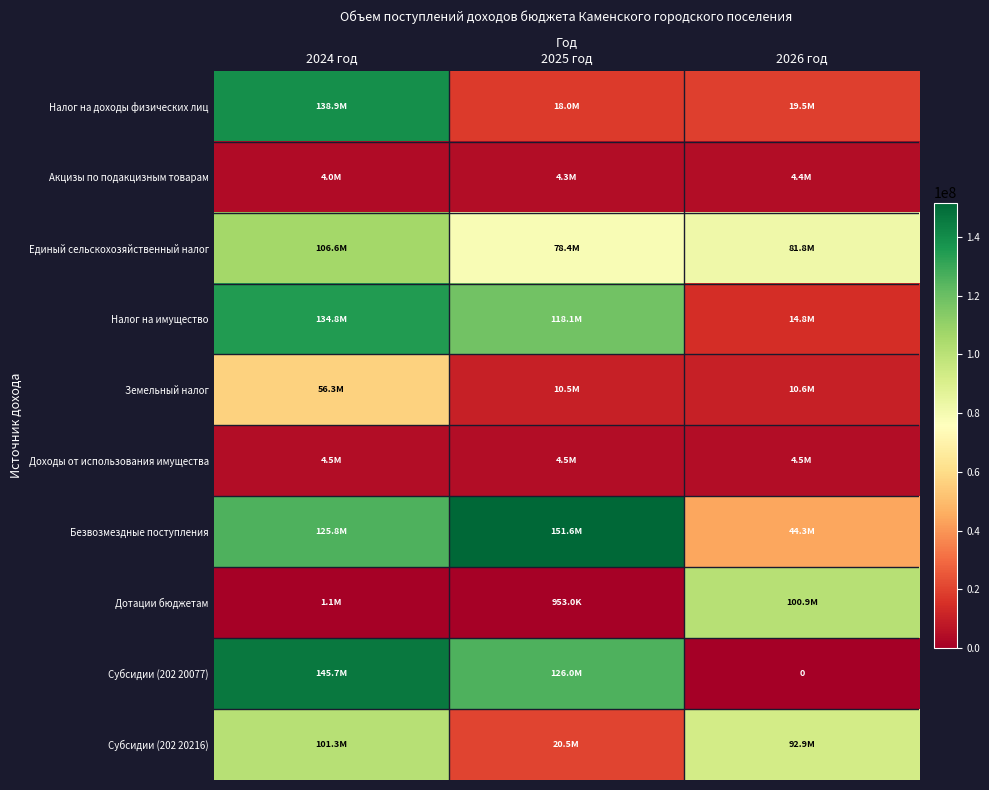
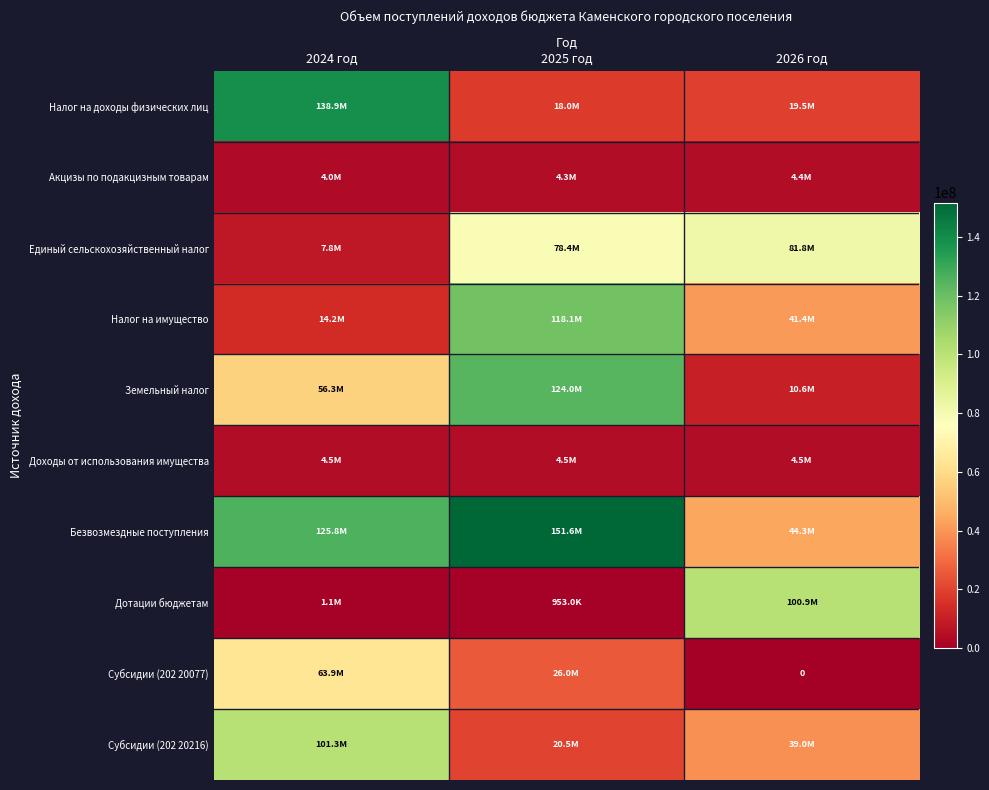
Единый сельскохозяйственный налог, 2024 год: 106.6M -> 7.8M
Налог на имущество, 2024 год: 134.8M -> 14.2M
Налог на имущество, 2026 год: 14.8M -> 41.4M
Земельный налог, 2025 год: 10.5M -> 124.0M
Субсидии (202 20077), 2024 год: 145.7M -> 63.9M
Субсидии (202 20077), 2025 год: 126.0M -> 26.0M
Субсидии (202 20216), 2026 год: 92.9M -> 39.0M
